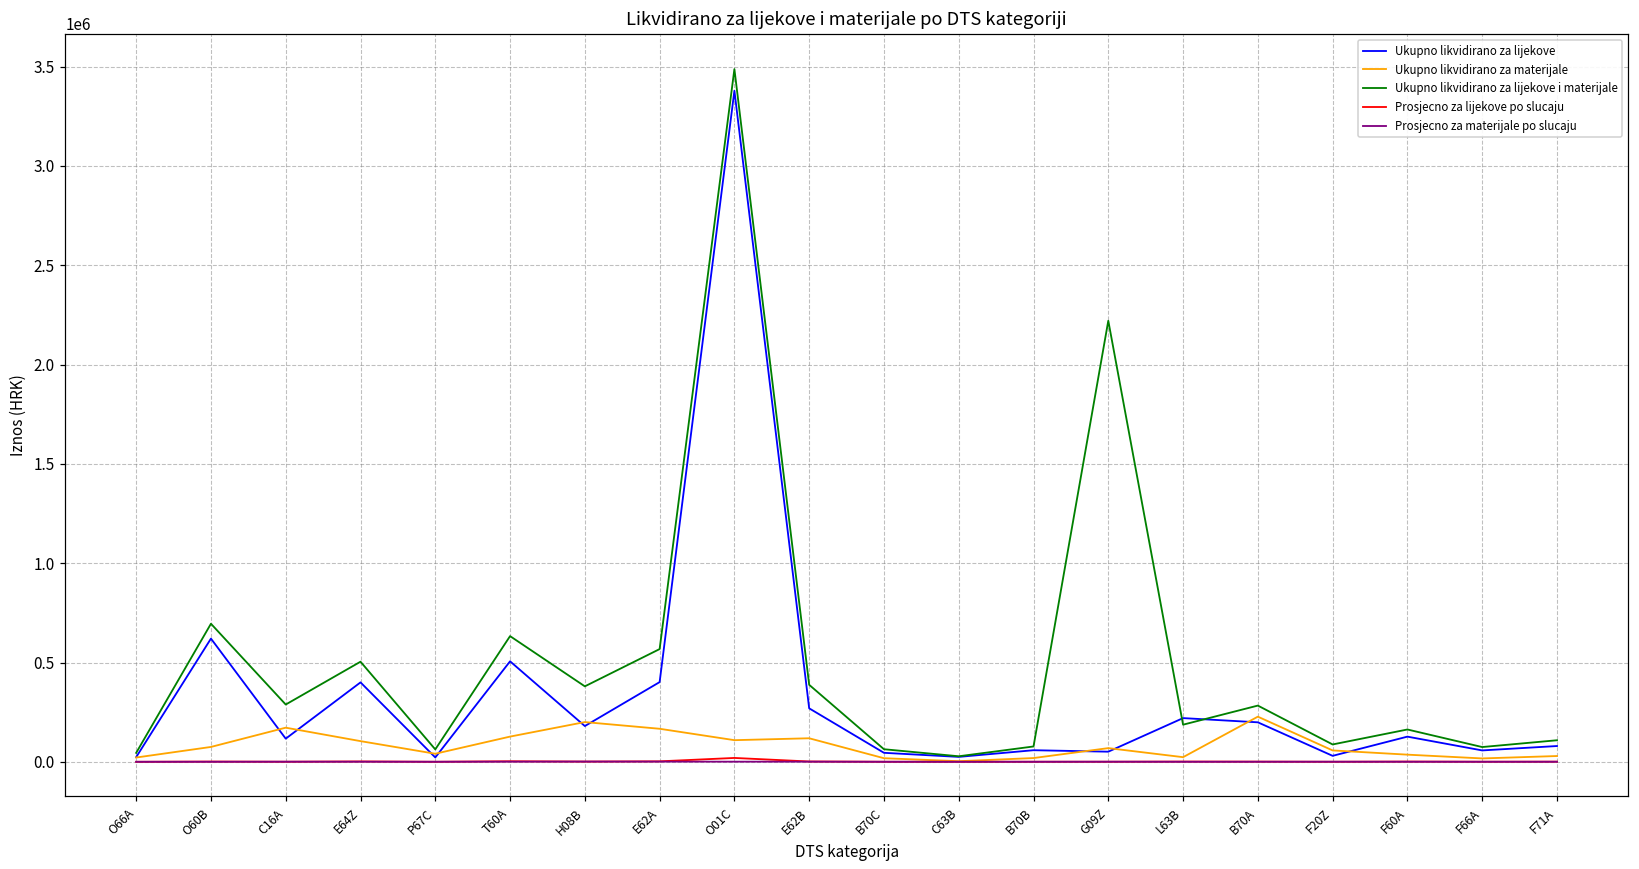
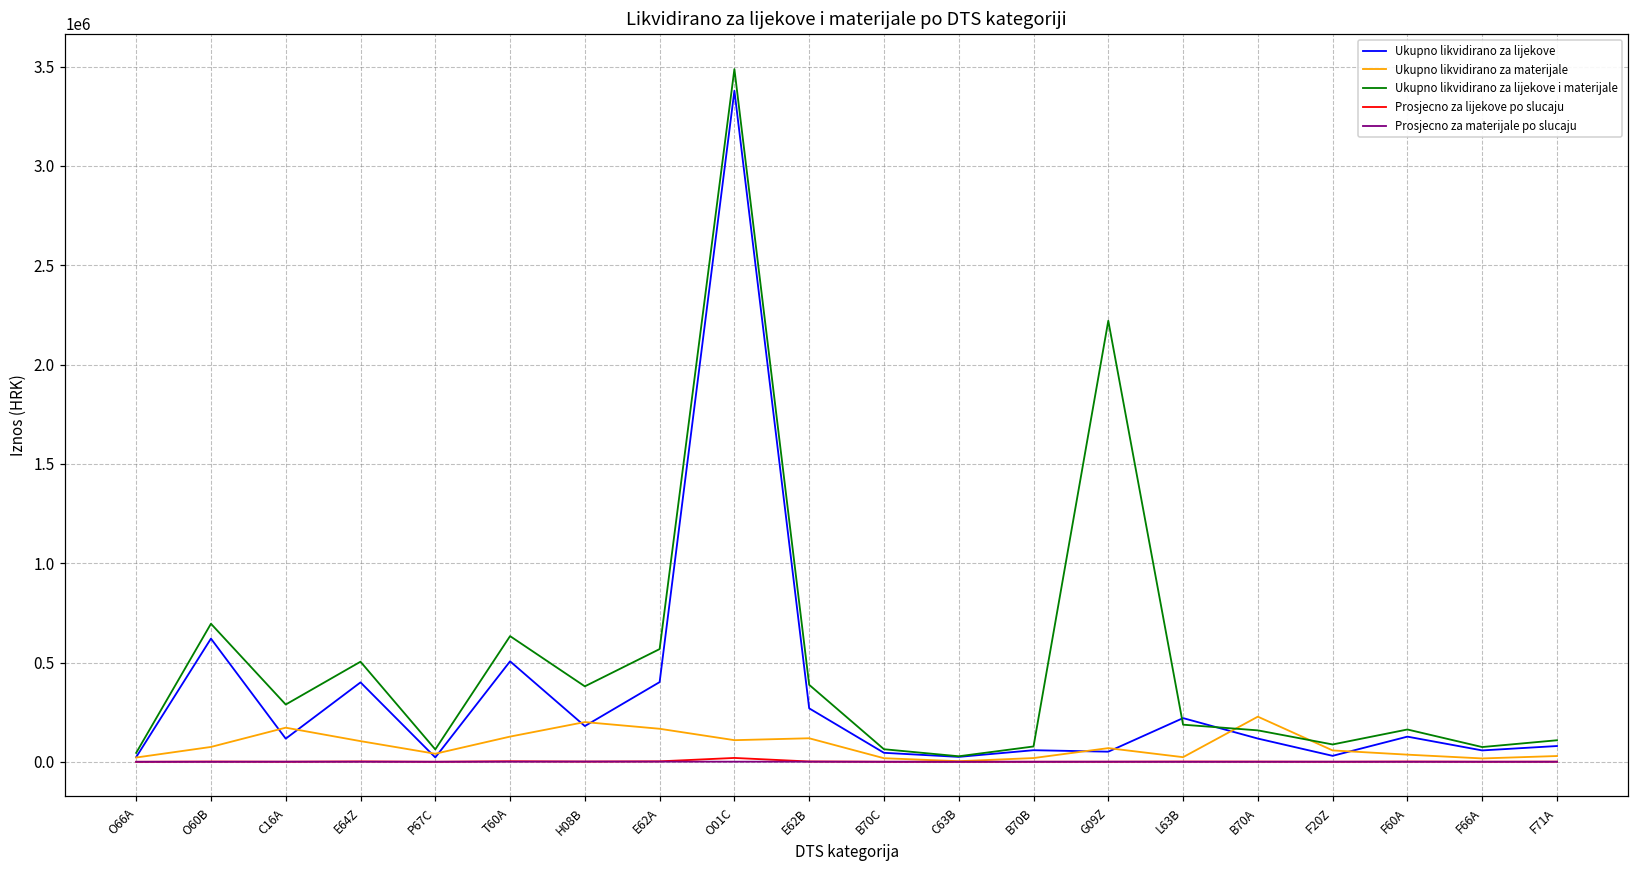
Ukupno likvidirano za lijekove, B70A: 200000 -> 120000
Ukupno likvidirano za lijekove i materijale, B70A: 280000 -> 160000
